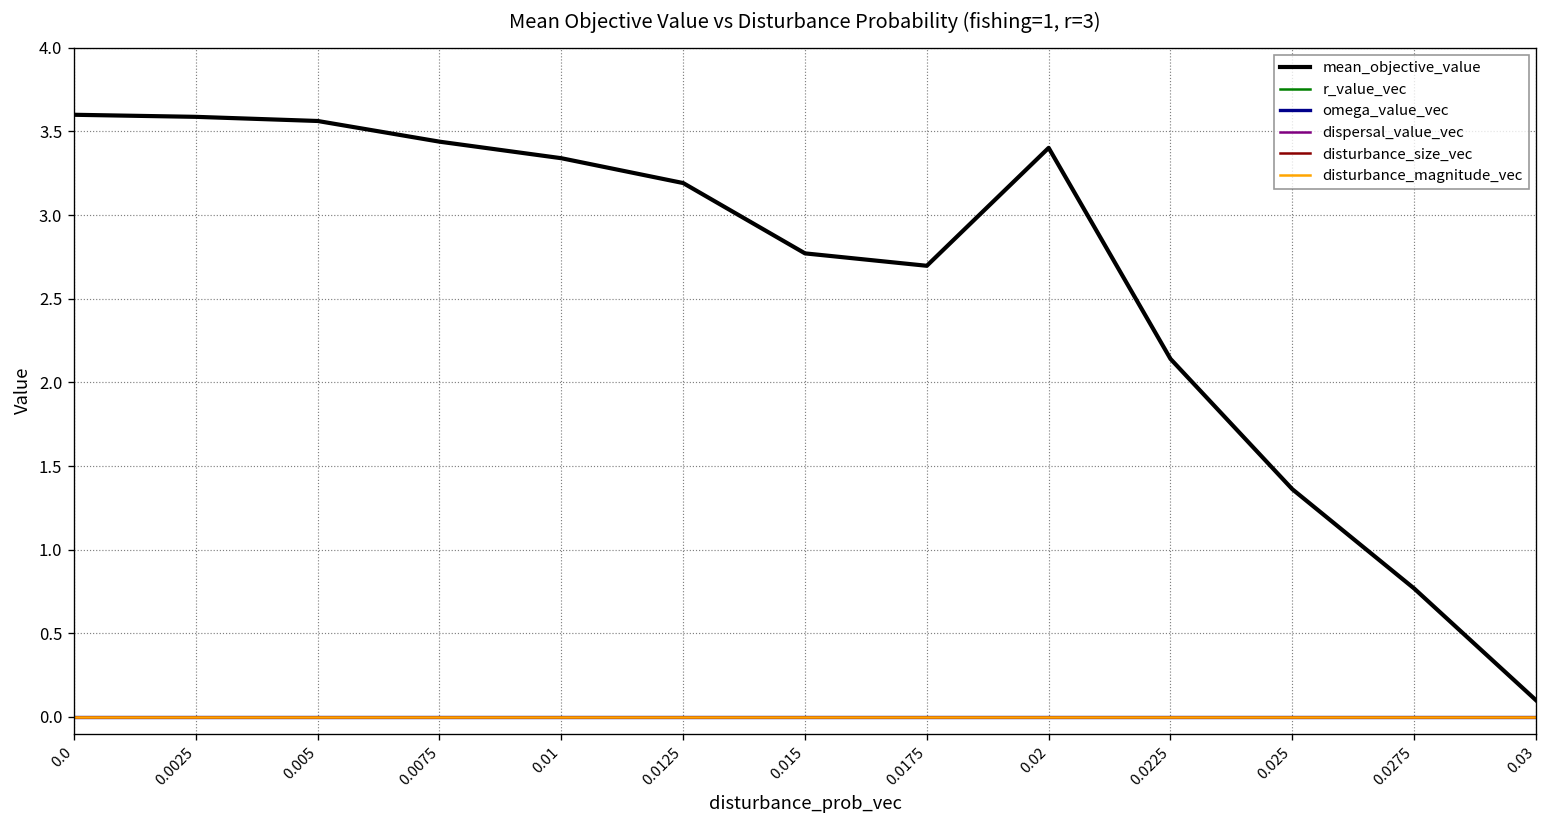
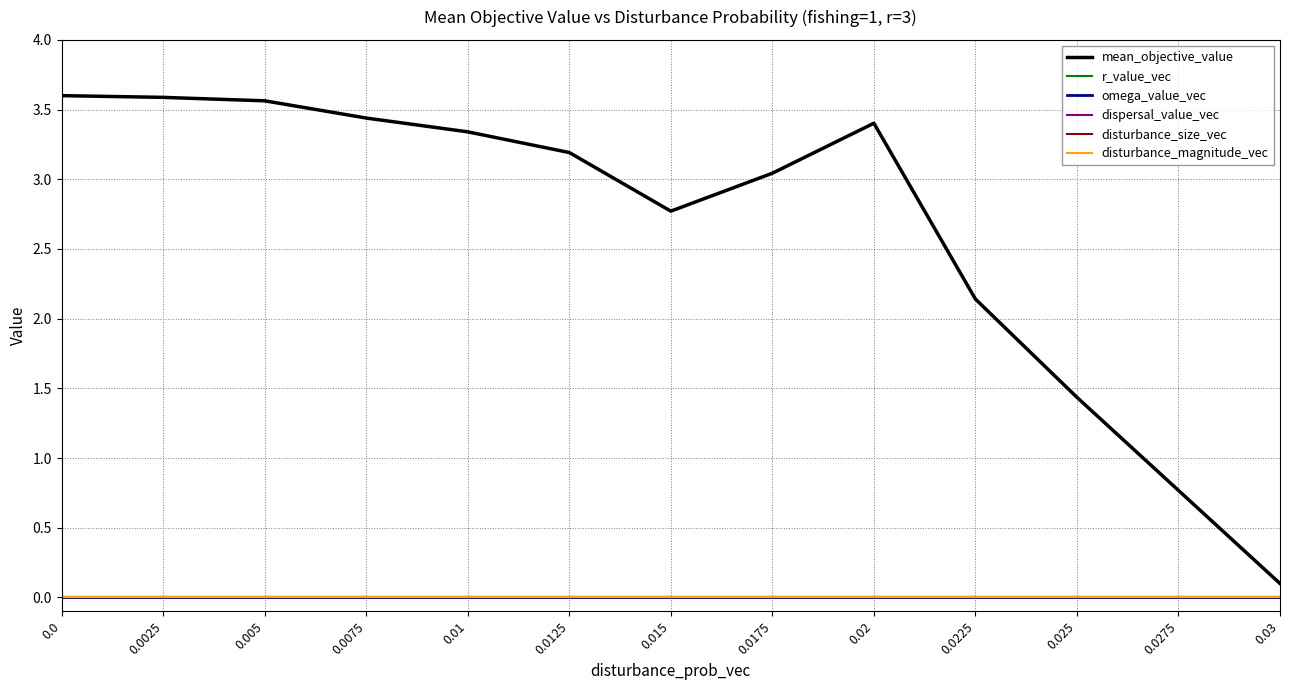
mean_objective_value, 0.0175: 2.70 -> 3.04
mean_objective_value, 0.025: 1.36 -> 1.44
